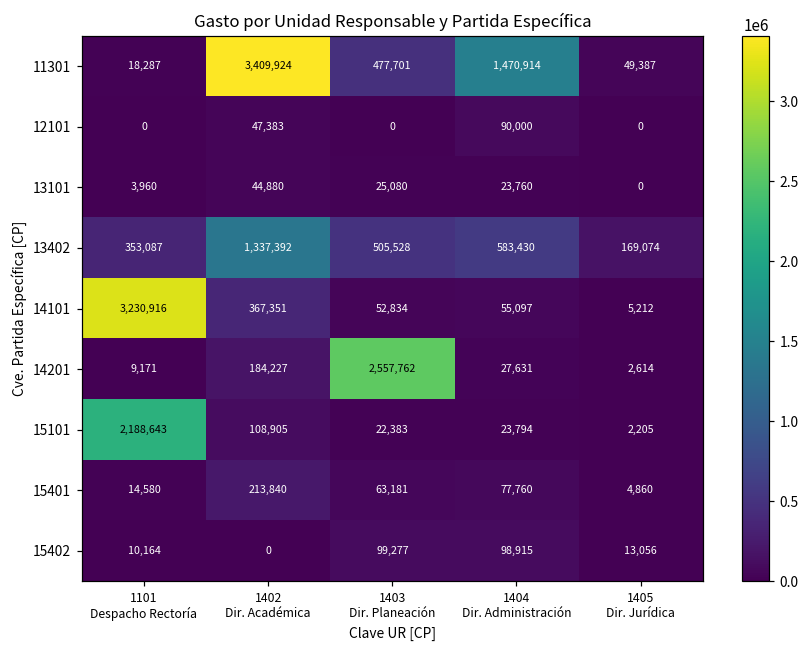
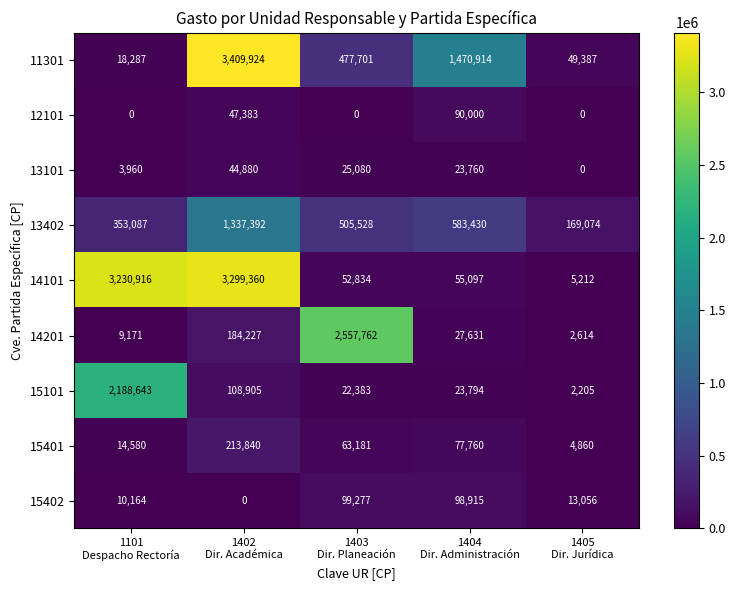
14101, 1402 Dir. Académica: 367,351 -> 3,299,360
